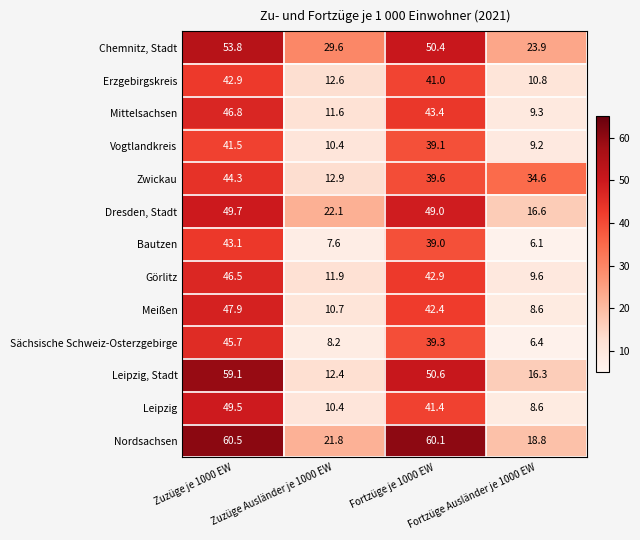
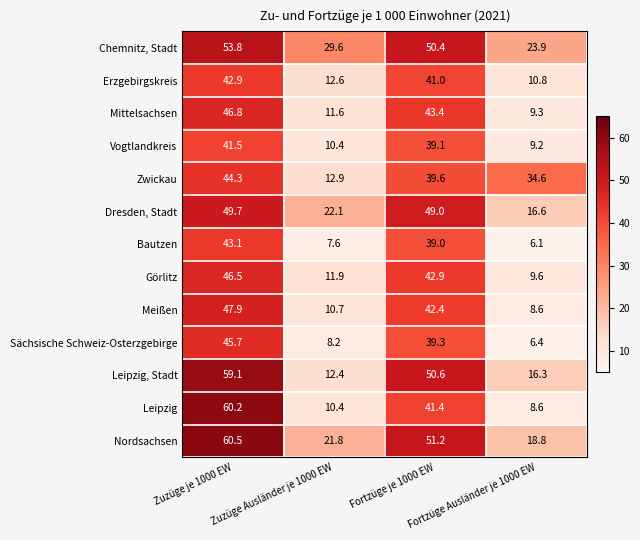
Leipzig, Zuzüge je 1000 EW: 49.5 -> 60.2
Nordsachsen, Fortzüge je 1000 EW: 60.1 -> 51.2
